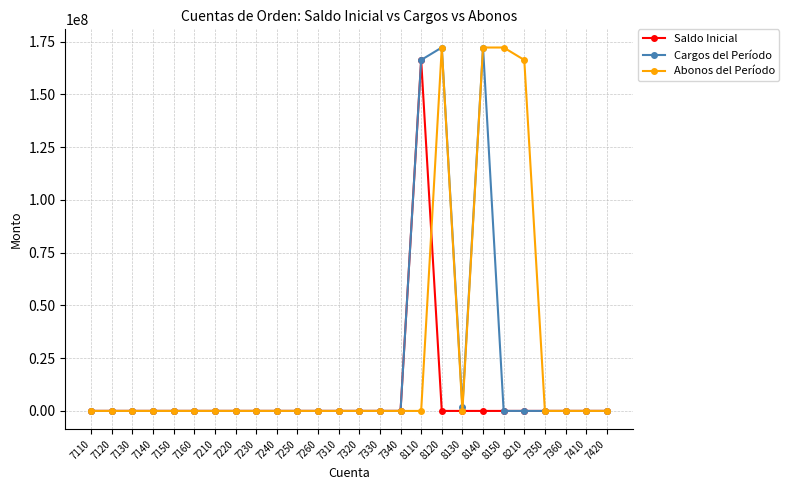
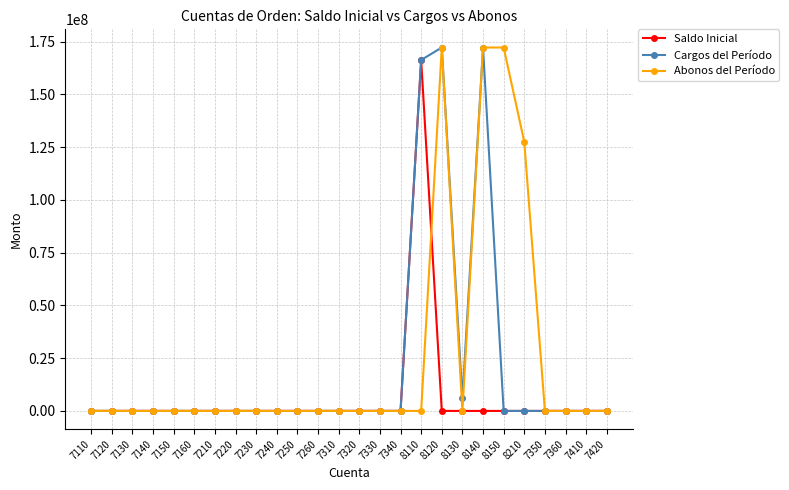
Cargos del Período, 8130: 2000000 -> 6000000
Abonos del Período, 8210: 166000000 -> 127000000
